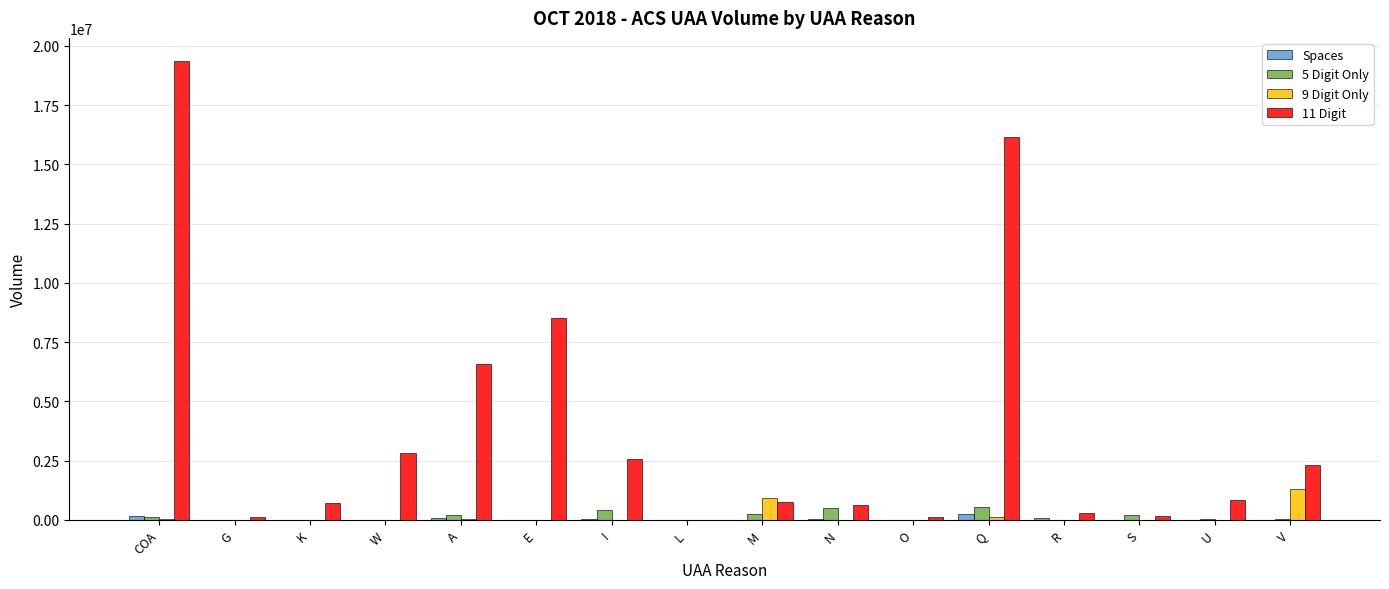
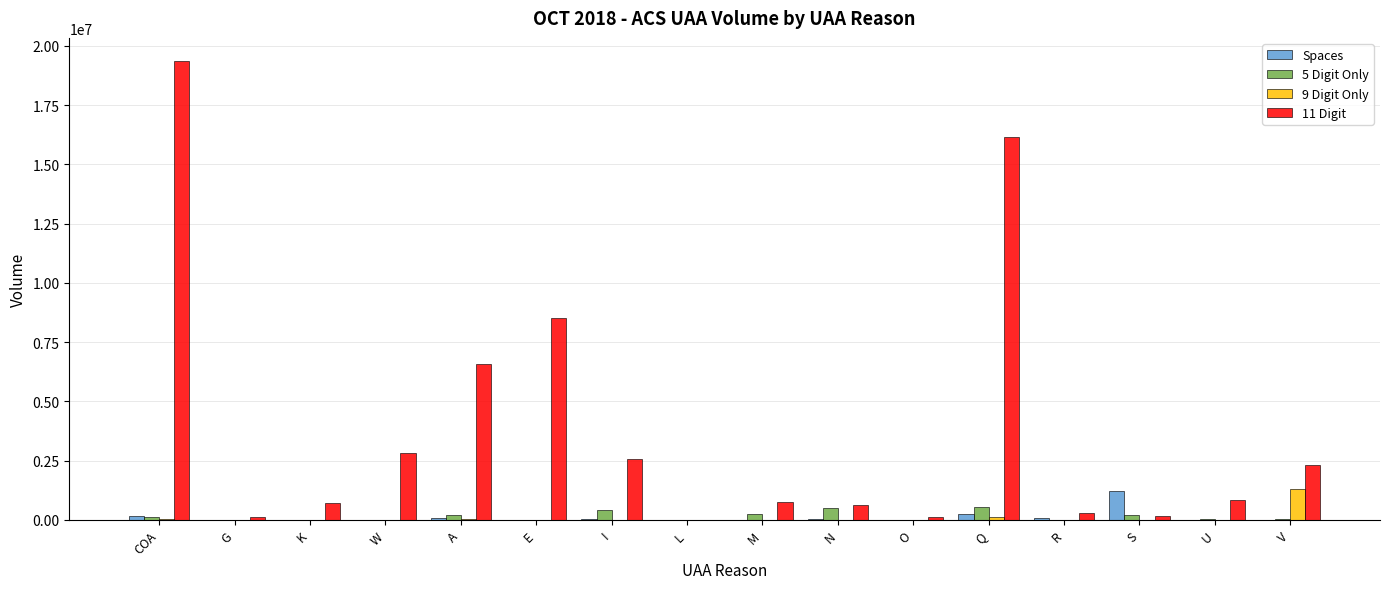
9 Digit Only, M: 900000 -> 0
Spaces, S: 0 -> 1200000
